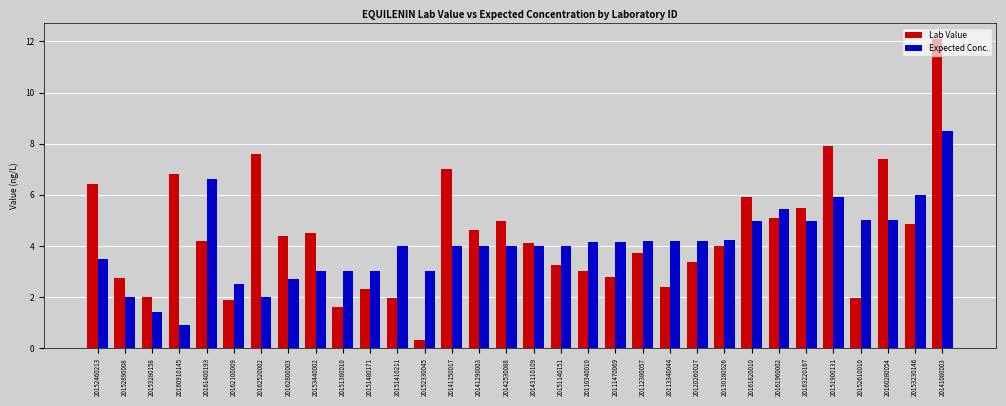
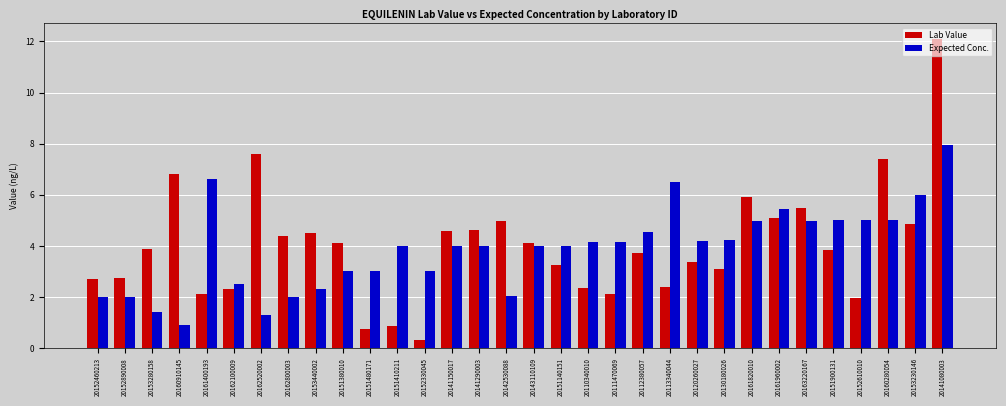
Lab Value, 20152460213: 6.4 -> 2.7
Expected Conc., 20152460213: 3.5 -> 2.0
Lab Value, 20153280158: 2.0 -> 3.9
Lab Value, 20161400193: 4.2 -> 2.1
Lab Value, 20162100009: 1.9 -> 2.3
Expected Conc., 20162520002: 2.0 -> 1.3
Expected Conc., 20162800003: 2.7 -> 2.0
Expected Conc., 20153440002: 3.0 -> 2.3
Lab Value, 20151380010: 1.6 -> 4.1
Lab Value, 20151480171: 2.3 -> 0.8
Lab Value, 20151410211: 2.0 -> 0.9
Lab Value, 20141150017: 7.0 -> 4.6
Expected Conc., 20142530088: 4.0 -> 2.1
Lab Value, 20110340010: 3.0 -> 2.4
Lab Value, 20111470069: 2.8 -> 2.1
Expected Conc., 20112380057: 4.2 -> 4.6
Expected Conc., 20113340044: 4.2 -> 6.5
Lab Value, 20130180026: 4.0 -> 3.1
Lab Value, 20151900131: 7.9 -> 3.8
Expected Conc., 20151900131: 5.9 -> 5.0
Expected Conc., 20141080003: 8.5 -> 8.0
